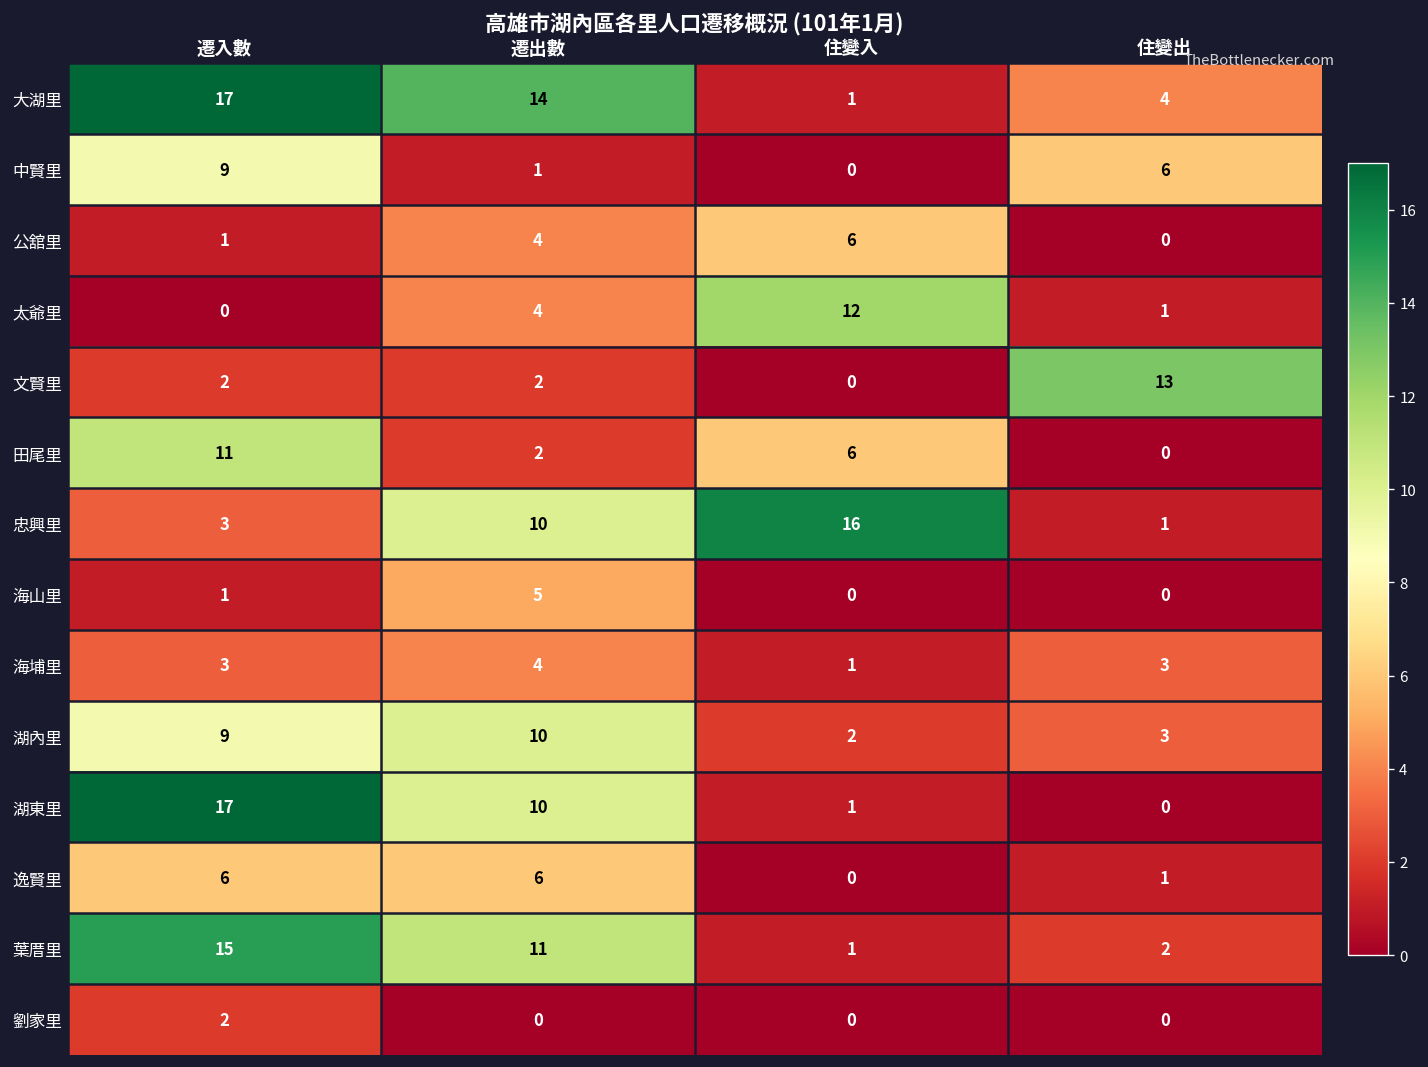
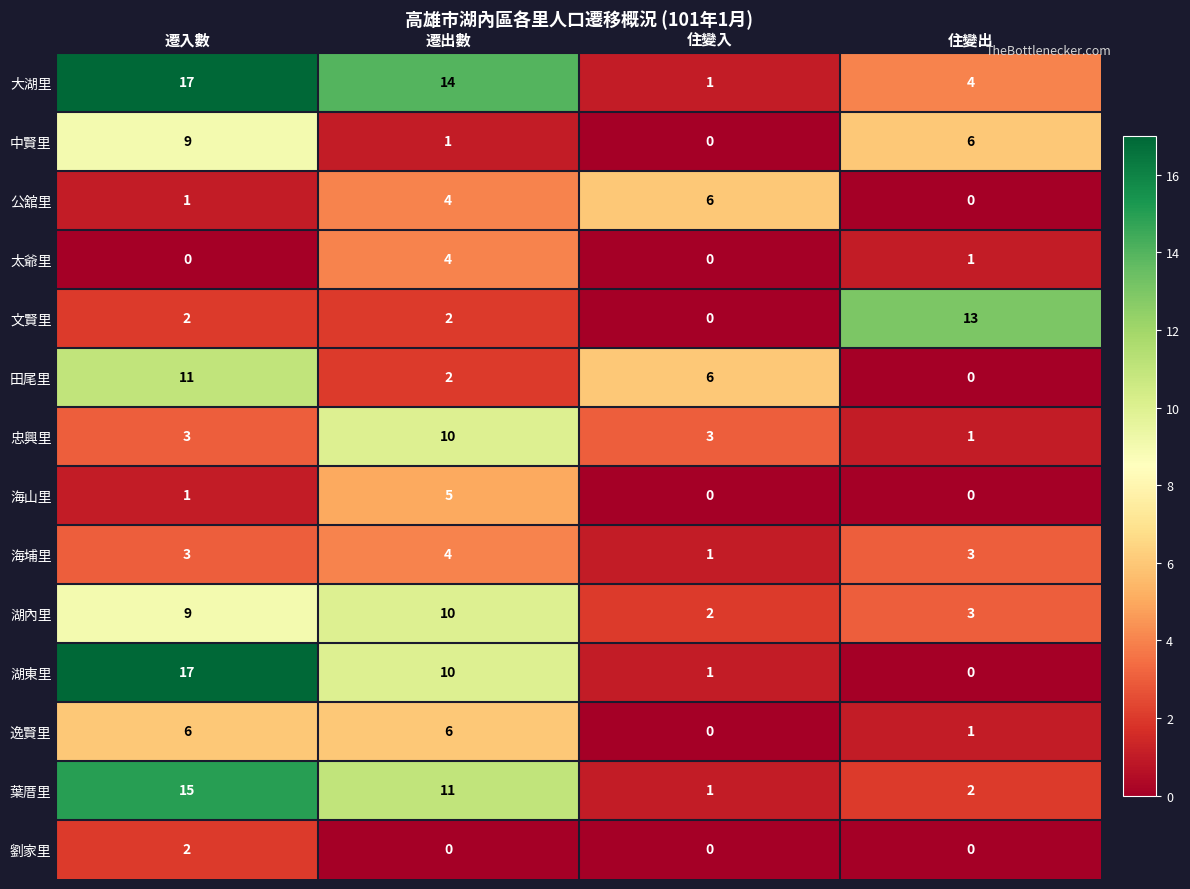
太爺里, 住變入: 12 -> 0
忠興里, 住變入: 16 -> 3
